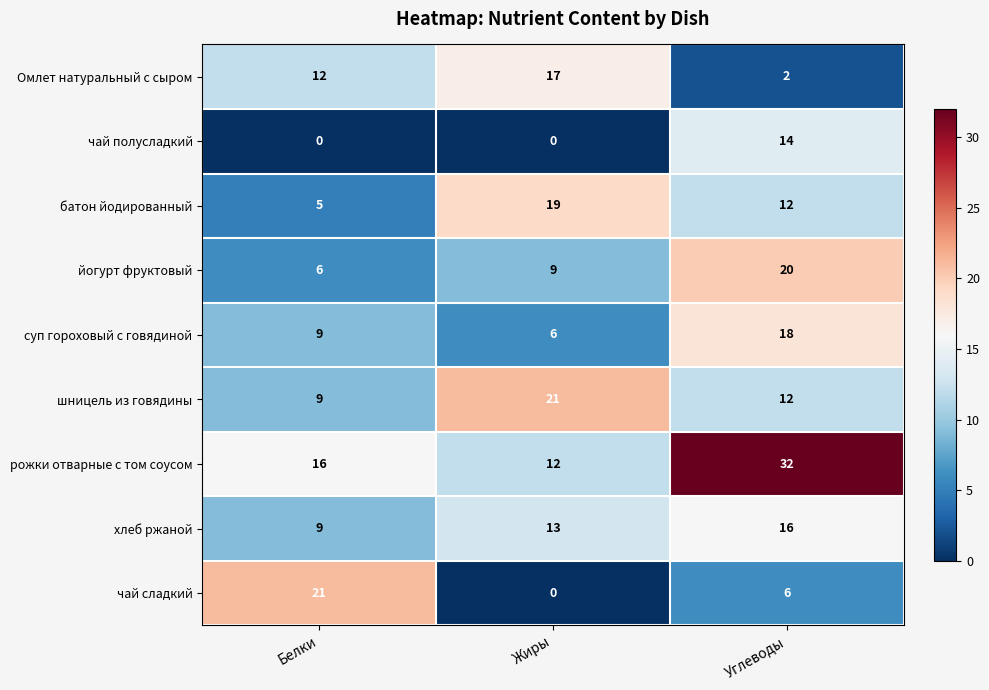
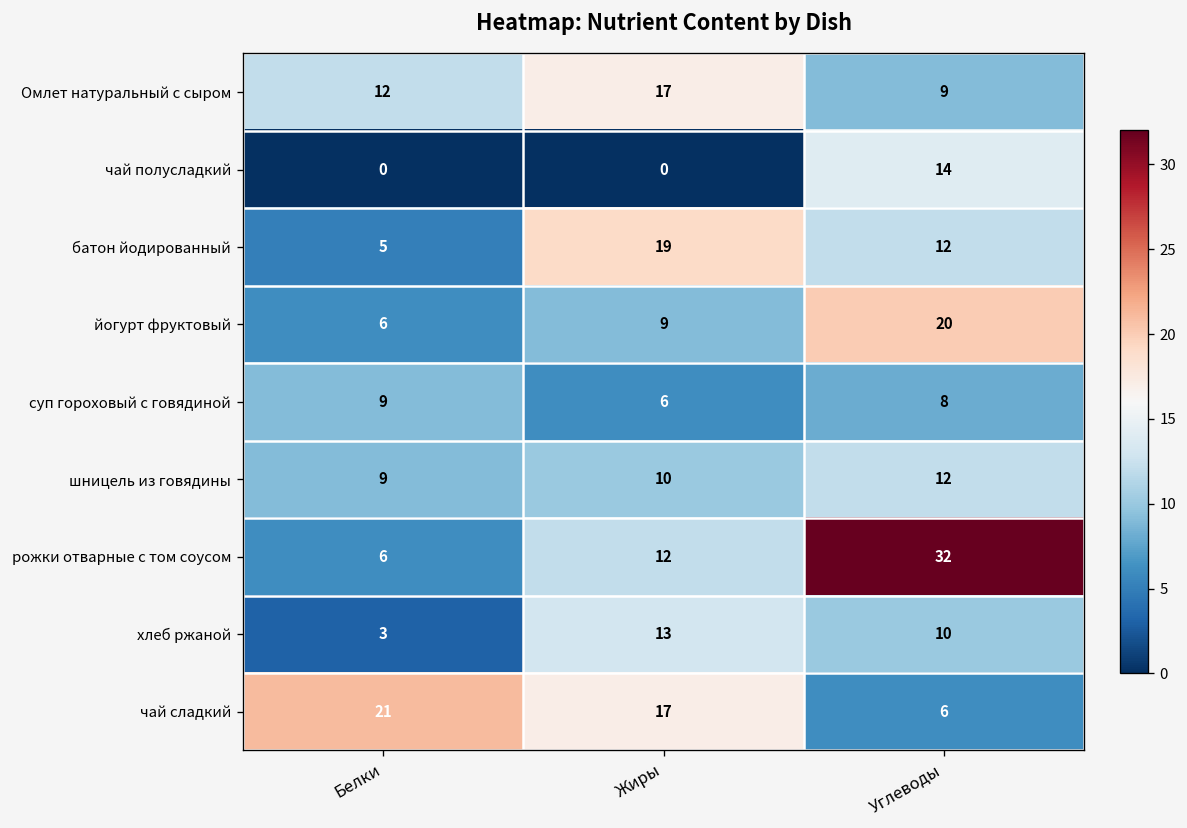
Омлет натуральный с сыром, Углеводы: 2 -> 9
суп гороховый с говядиной, Углеводы: 18 -> 8
шницель из говядины, Жиры: 21 -> 10
рожки отварные с том соусом, Белки: 16 -> 6
хлеб ржаной, Белки: 9 -> 3
хлеб ржаной, Углеводы: 16 -> 10
чай сладкий, Жиры: 0 -> 17
